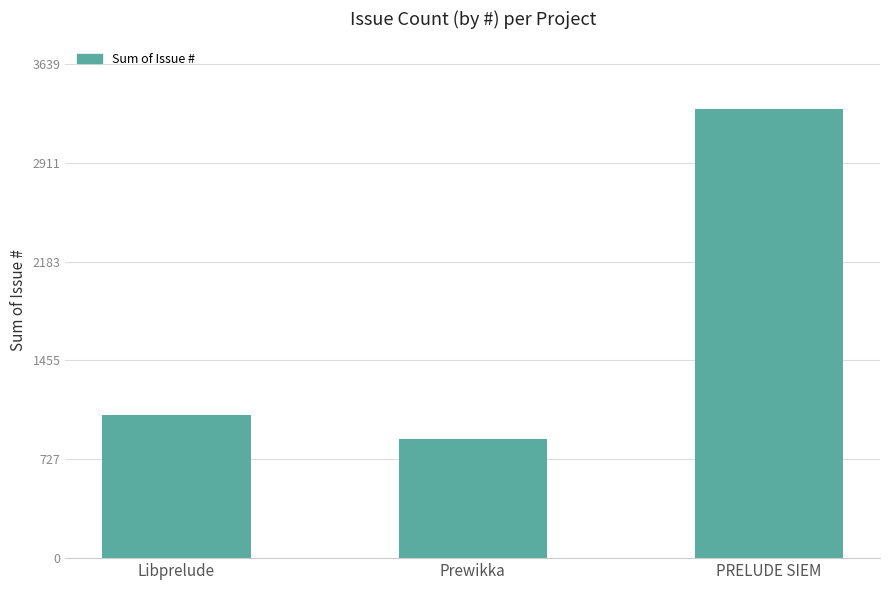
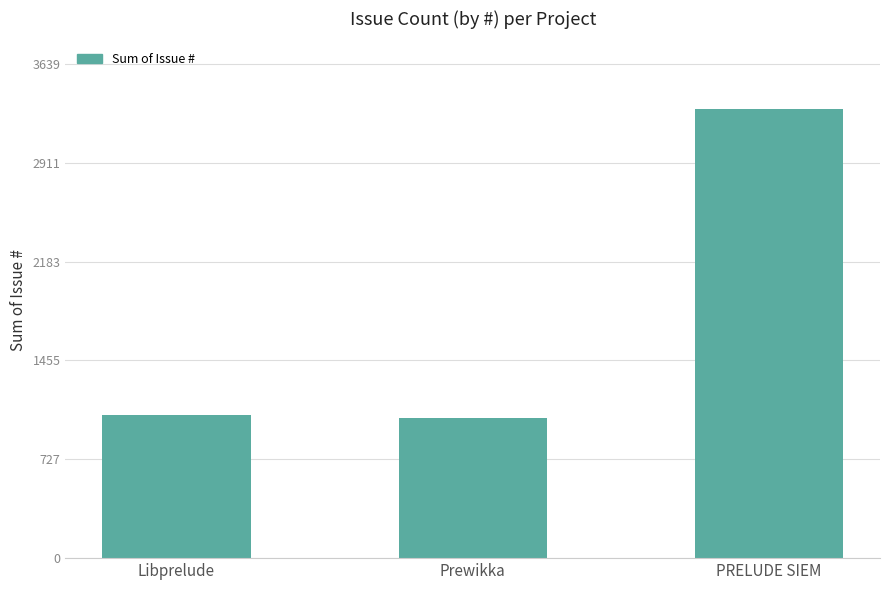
Prewikka: 880 -> 1030
